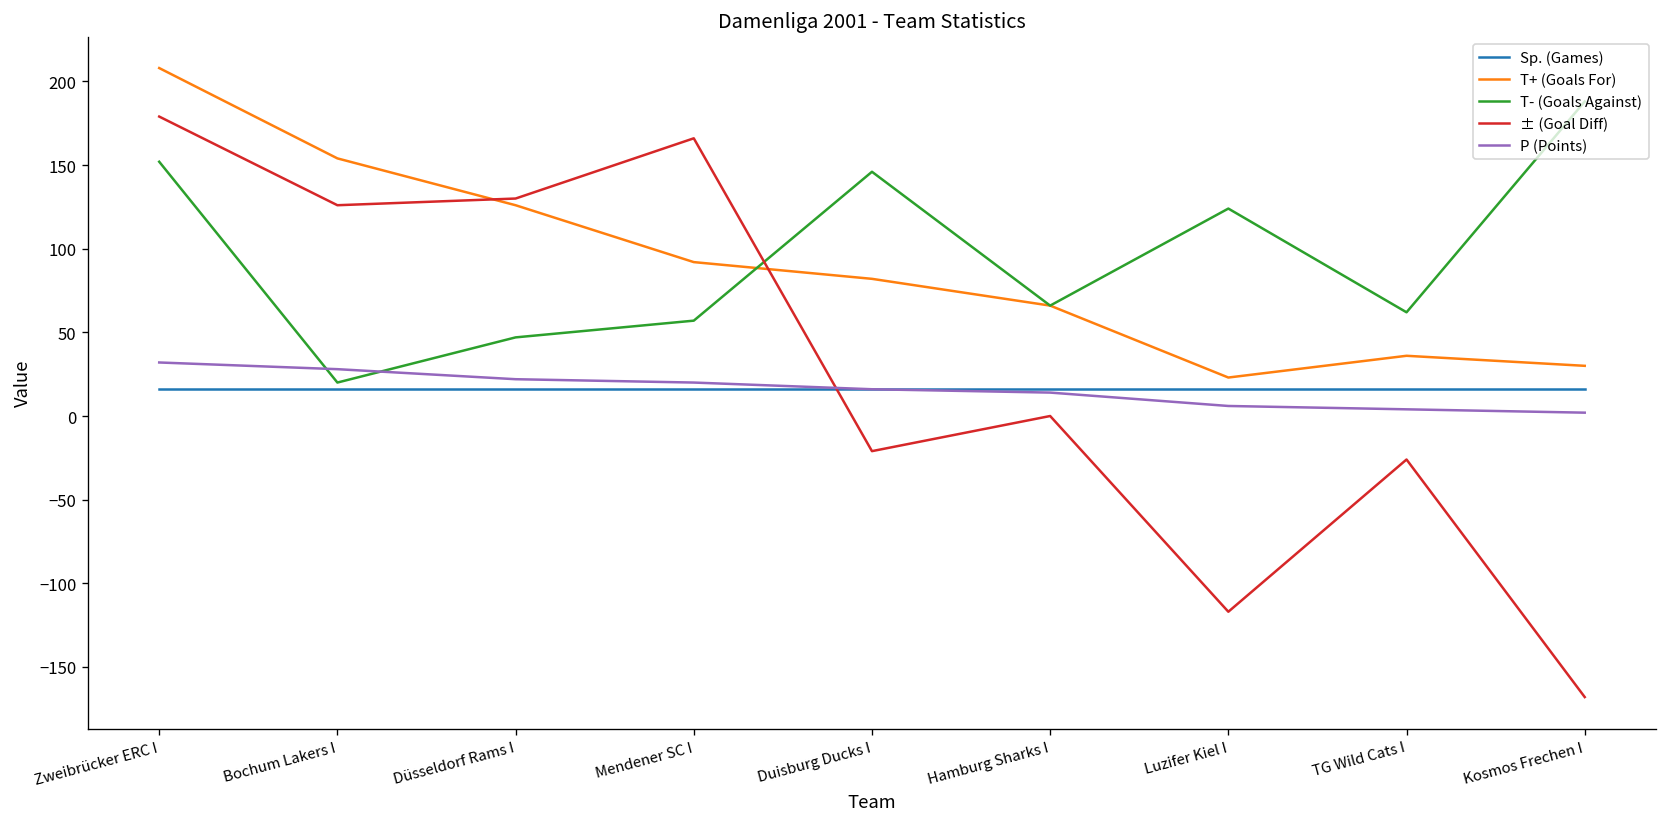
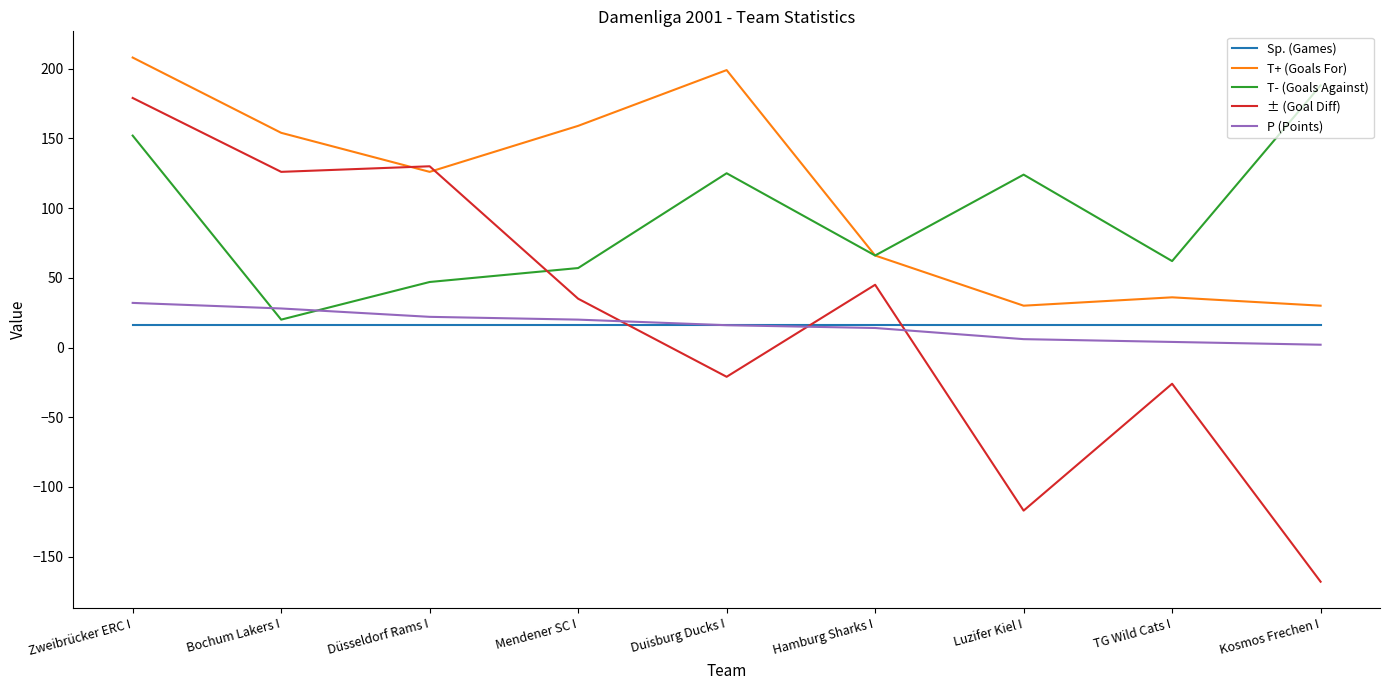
T+ (Goals For), Mendener SC I: 92 -> 159
± (Goal Diff), Mendener SC I: 166 -> 35
T+ (Goals For), Duisburg Ducks I: 82 -> 199
T- (Goals Against), Duisburg Ducks I: 146 -> 125
± (Goal Diff), Hamburg Sharks I: 0 -> 45
T+ (Goals For), Luzifer Kiel I: 23 -> 30
